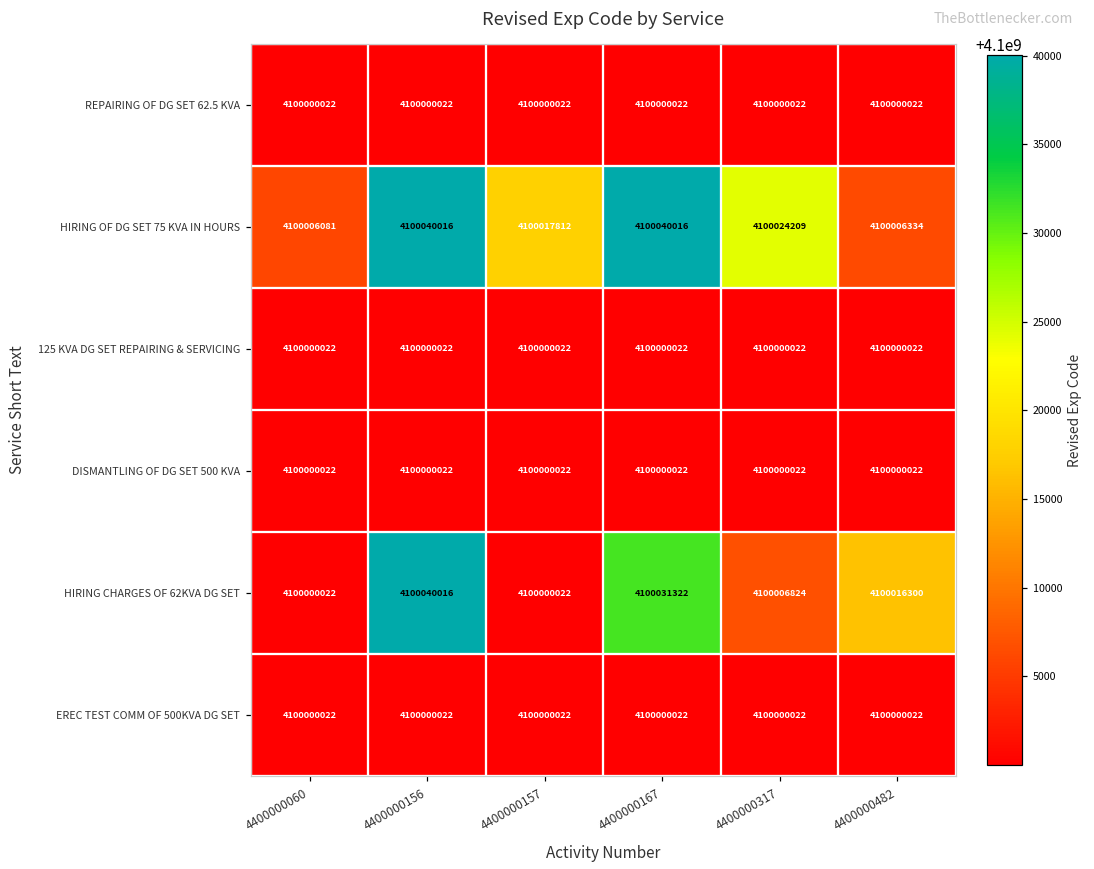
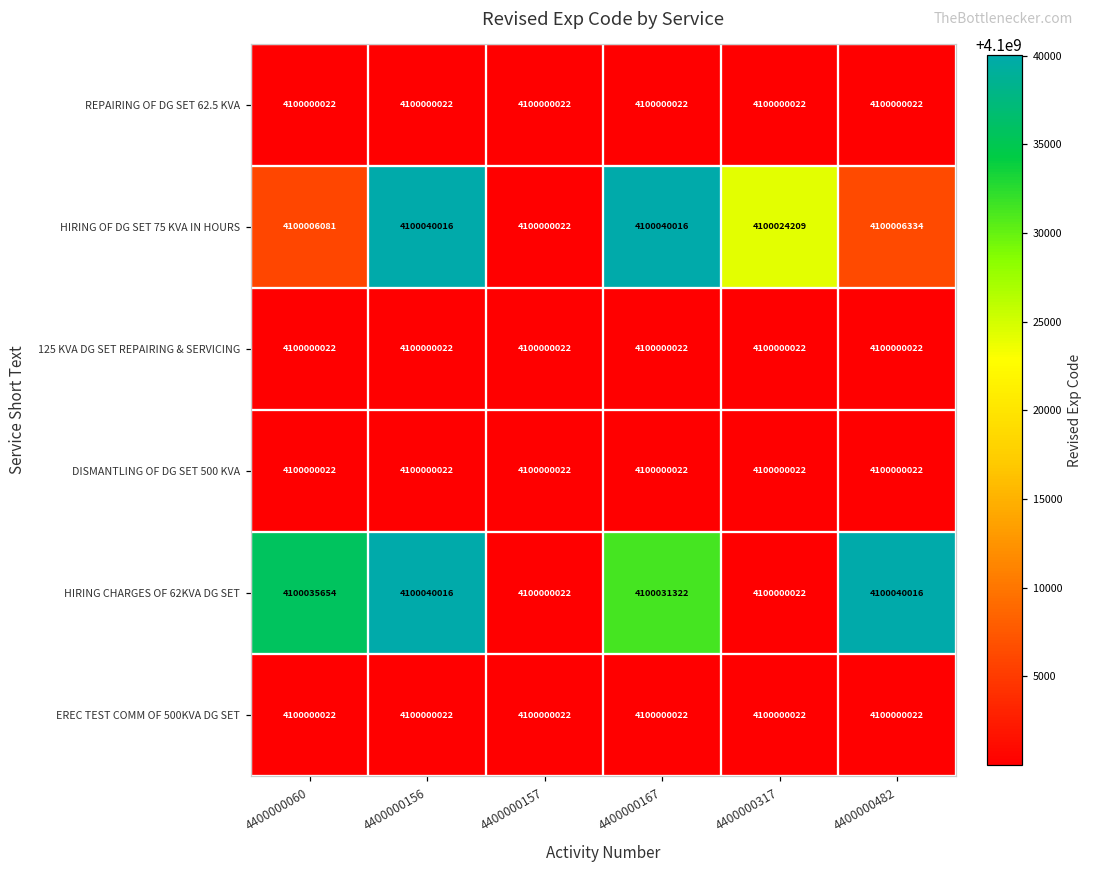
HIRING OF DG SET 75 KVA IN HOURS, 4400000157: 4100017812 -> 4100000022
HIRING CHARGES OF 62KVA DG SET, 4400000060: 4100000022 -> 4100035654
HIRING CHARGES OF 62KVA DG SET, 4400000317: 4100006824 -> 4100000022
HIRING CHARGES OF 62KVA DG SET, 4400000482: 4100016300 -> 4100040016
